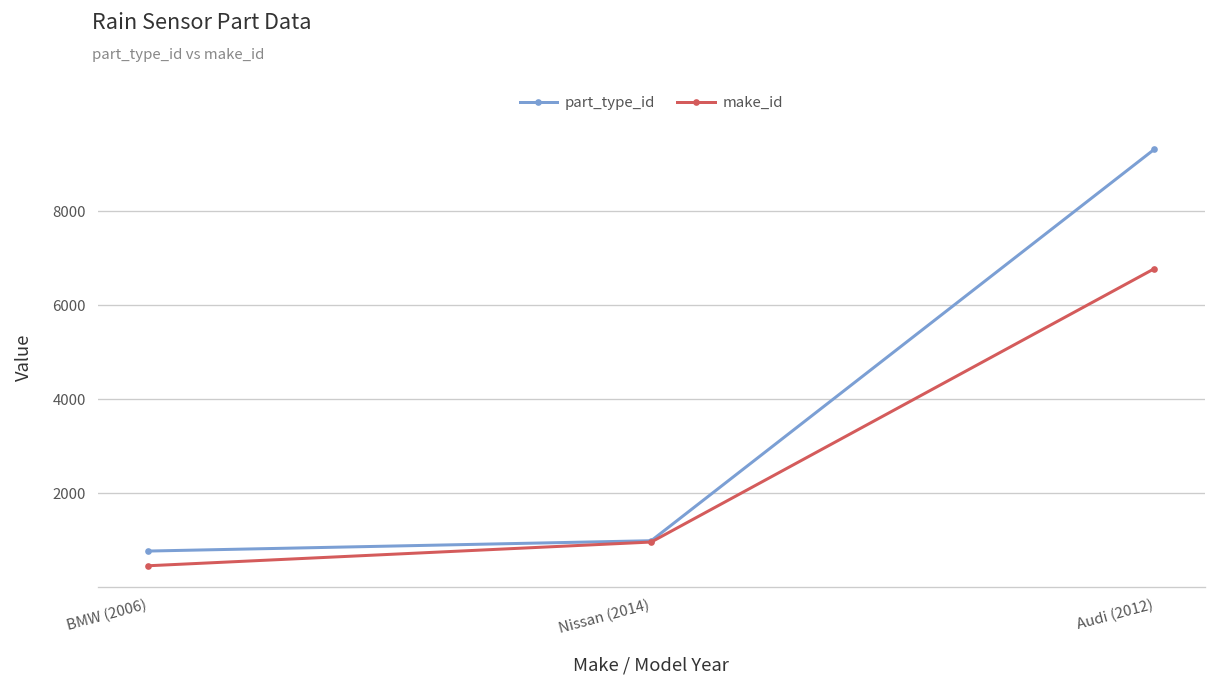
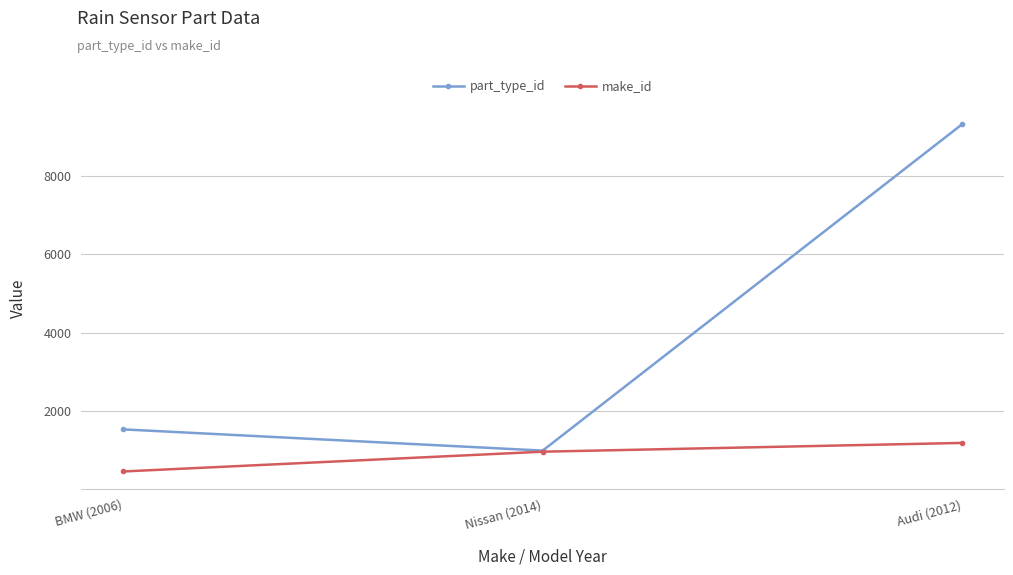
part_type_id, BMW (2006): 800 -> 1500
make_id, Audi (2012): 6800 -> 1200
